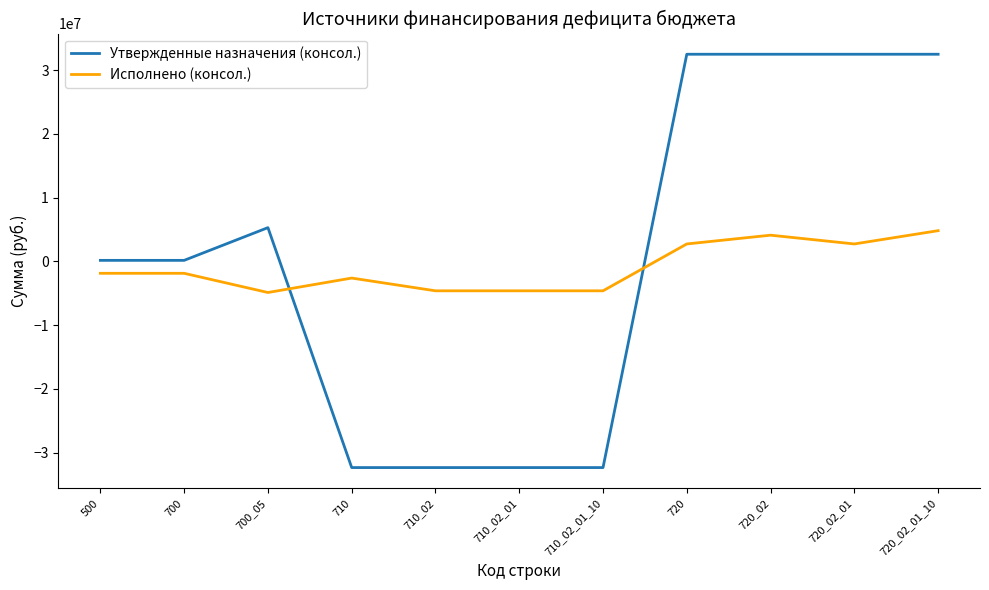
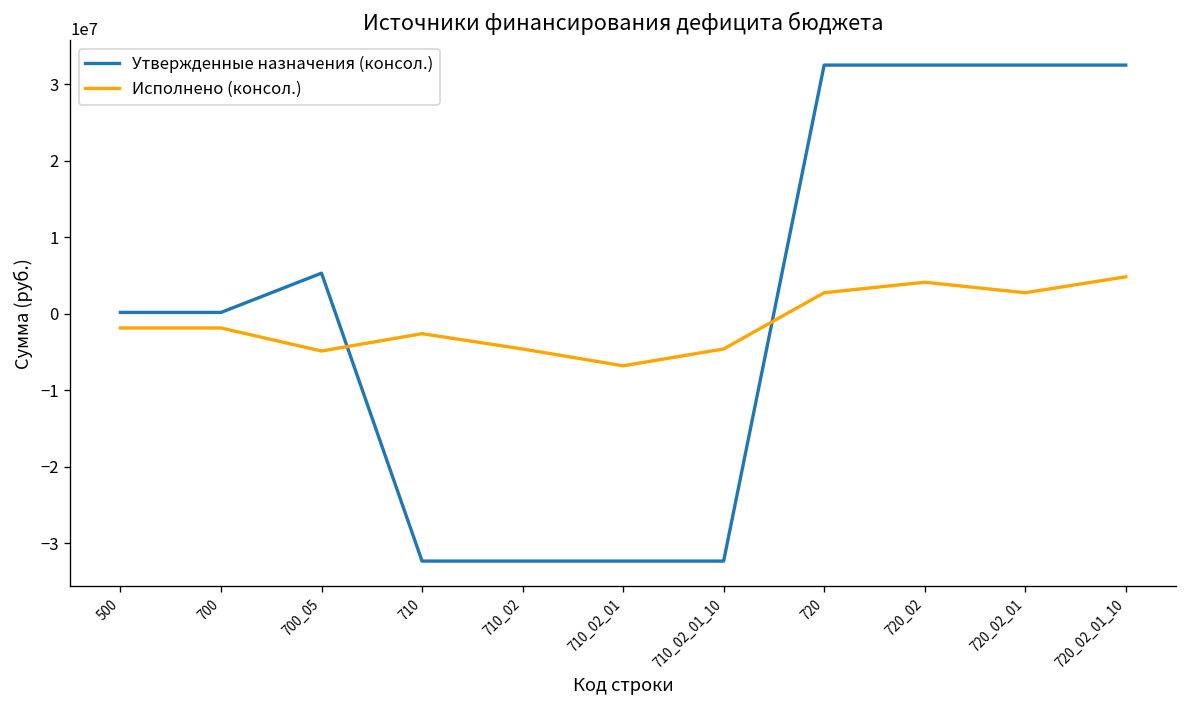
Исполнено (консол.), 710_02_01: -5000000 -> -7000000
